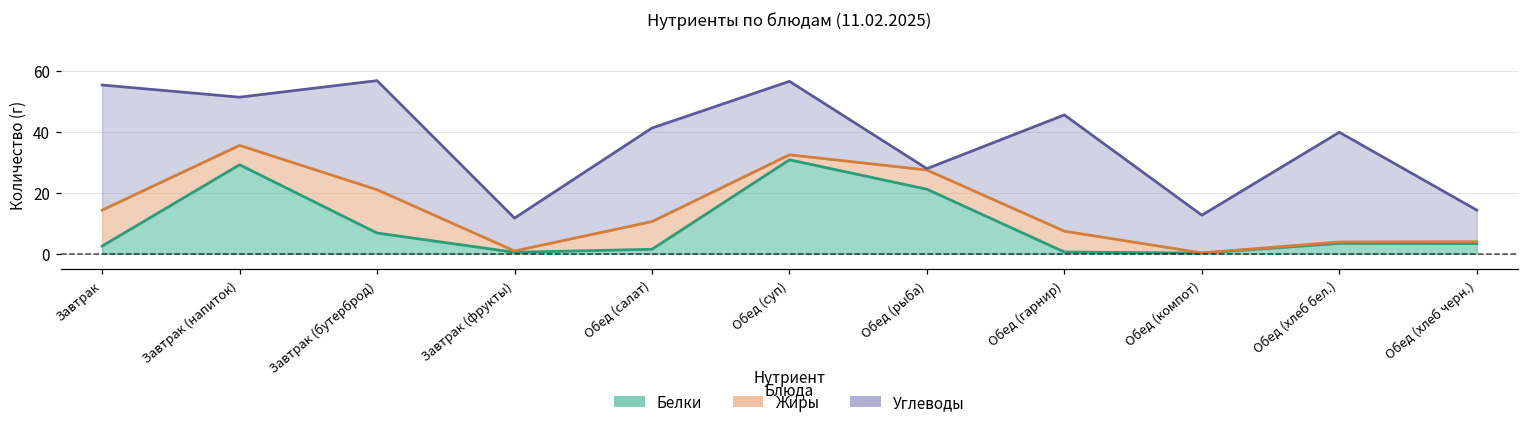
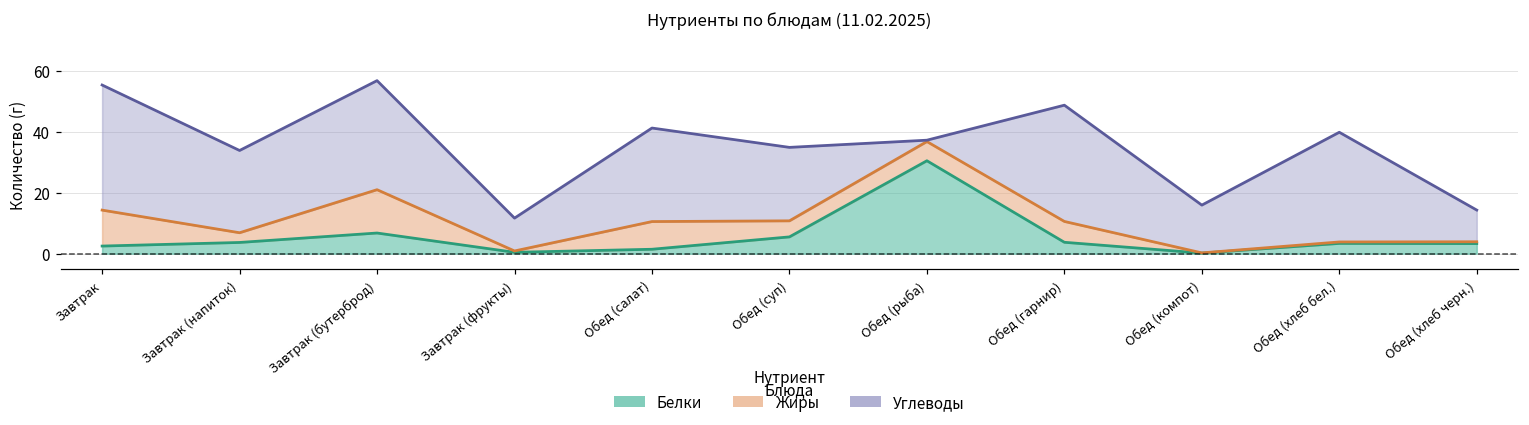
Белки, Завтрак (напиток): 29 -> 4
Жиры, Завтрак (напиток): 6 -> 3
Углеводы, Завтрак (напиток): 16 -> 27
Белки, Обед (суп): 31 -> 6
Жиры, Обед (суп): 2 -> 5
Белки, Обед (рыба): 21 -> 30
Белки, Обед (гарнир): 1 -> 4
Углеводы, Обед (компот): 12 -> 16
